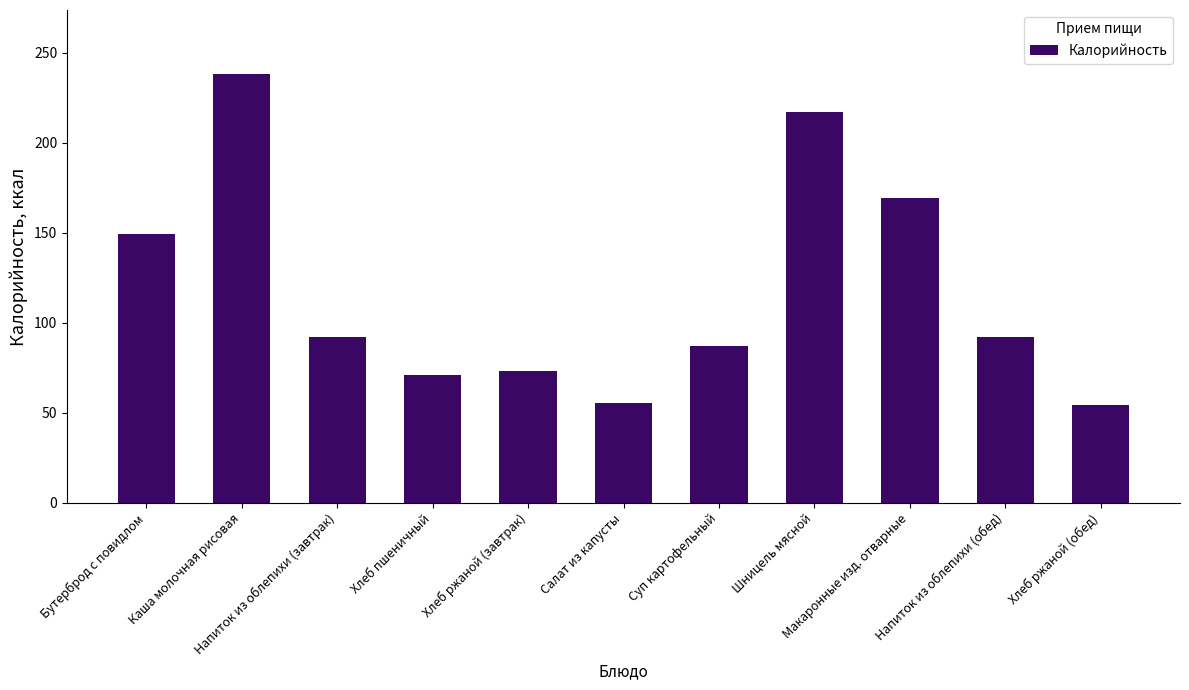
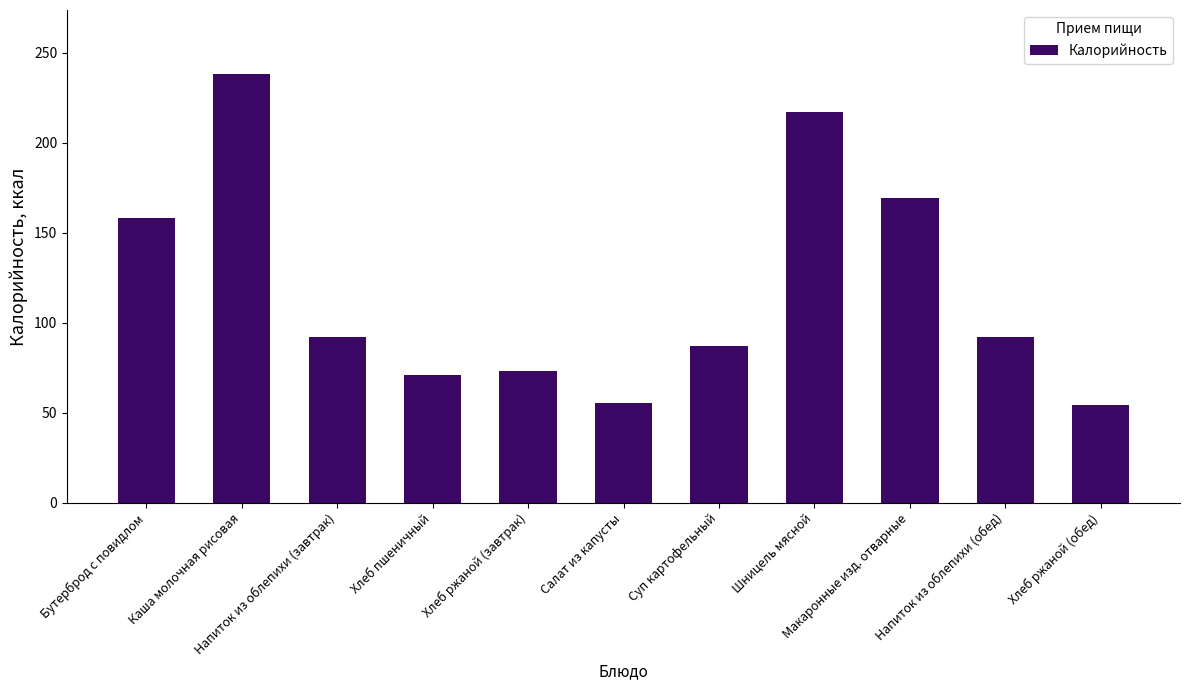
Бутерброд с повидлом: 149 -> 158
